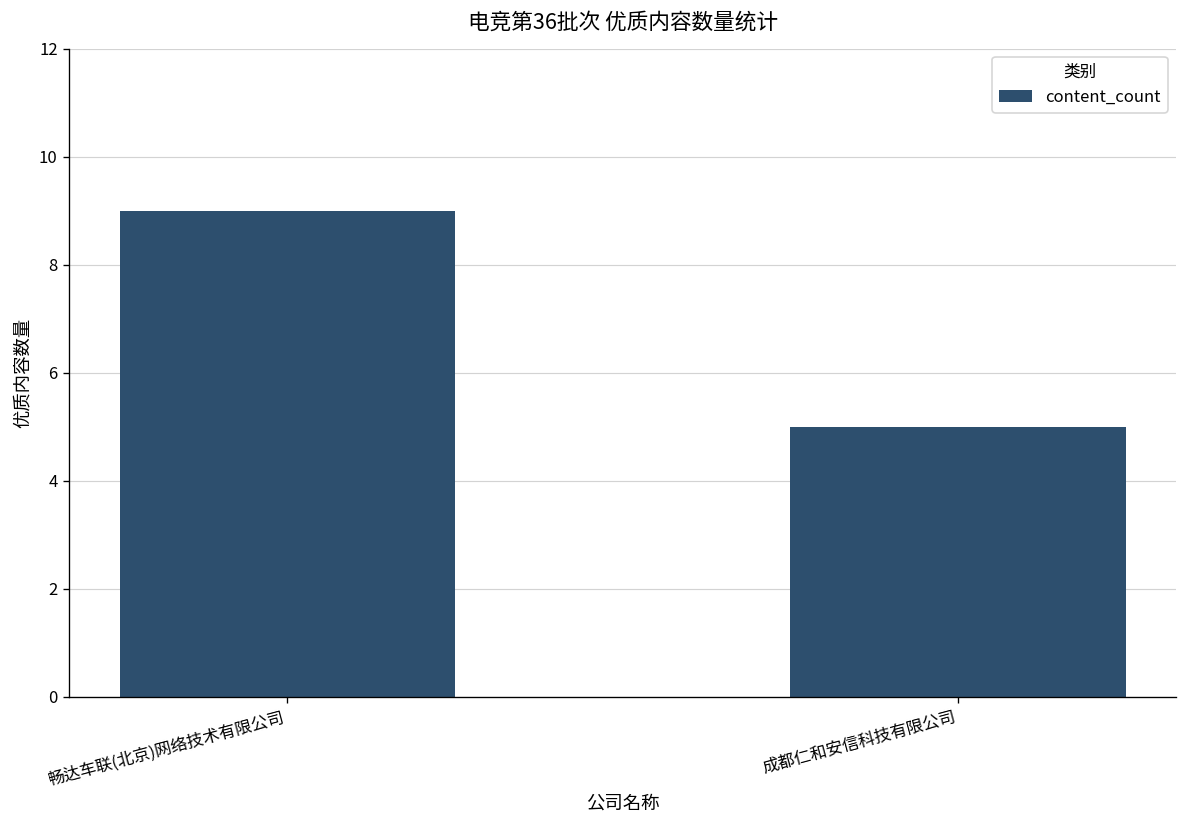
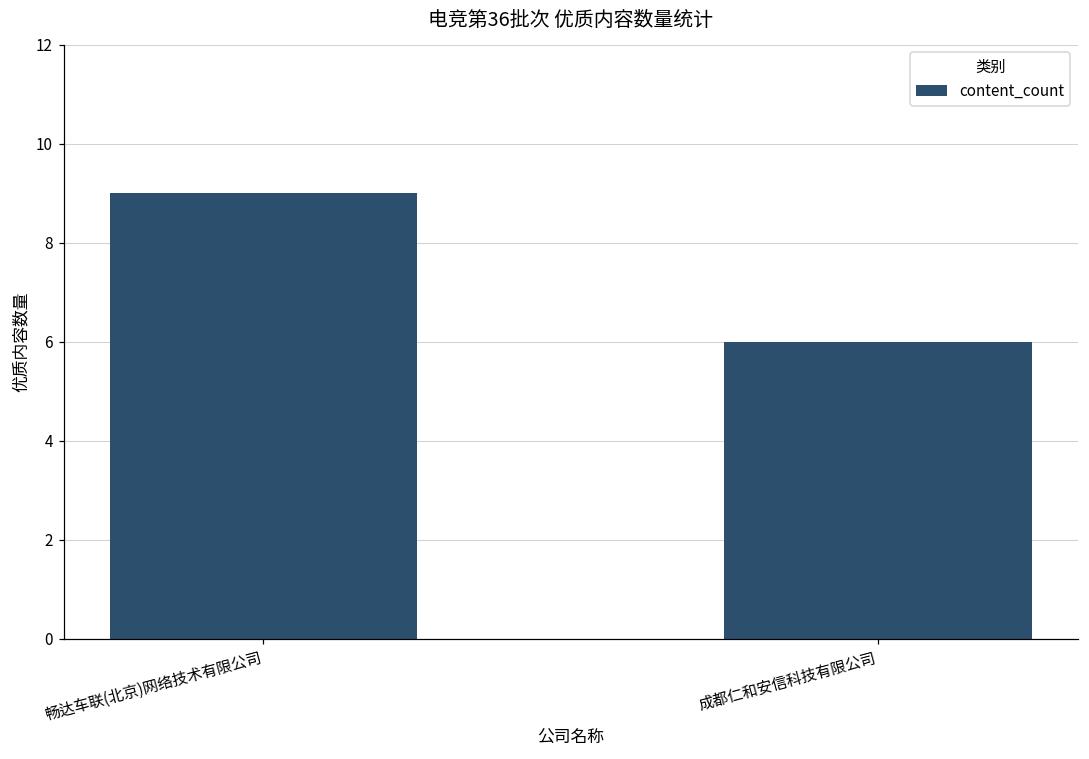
成都仁和安信科技有限公司: 5 -> 6
